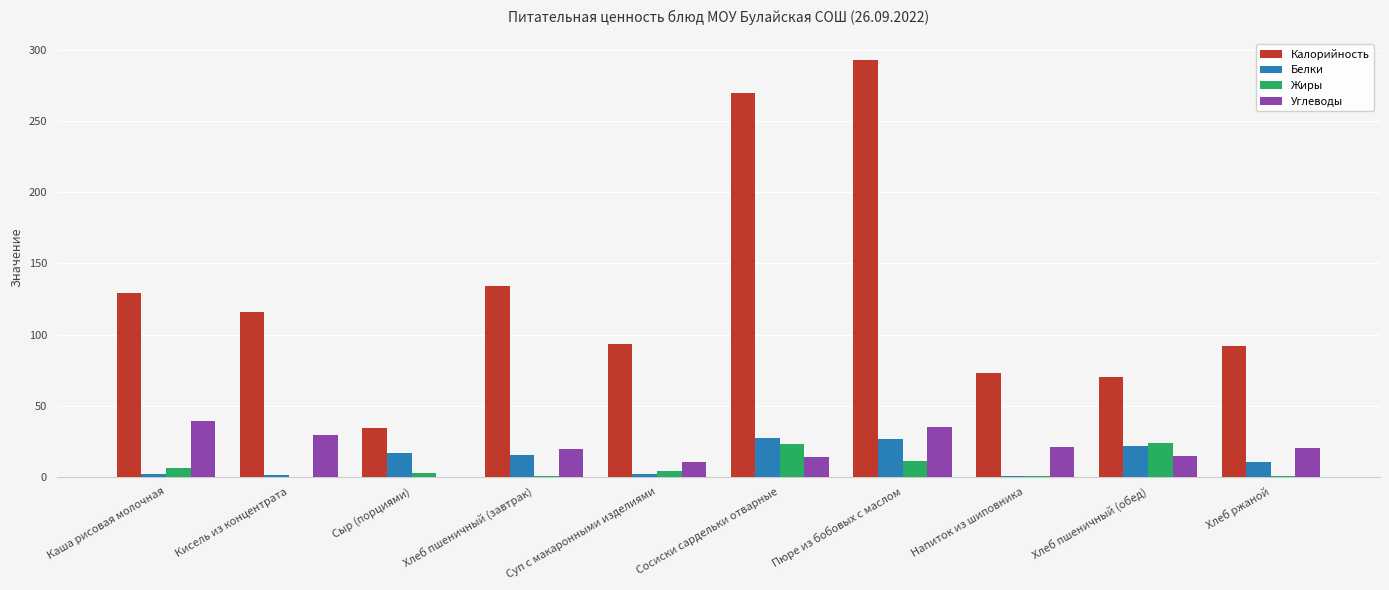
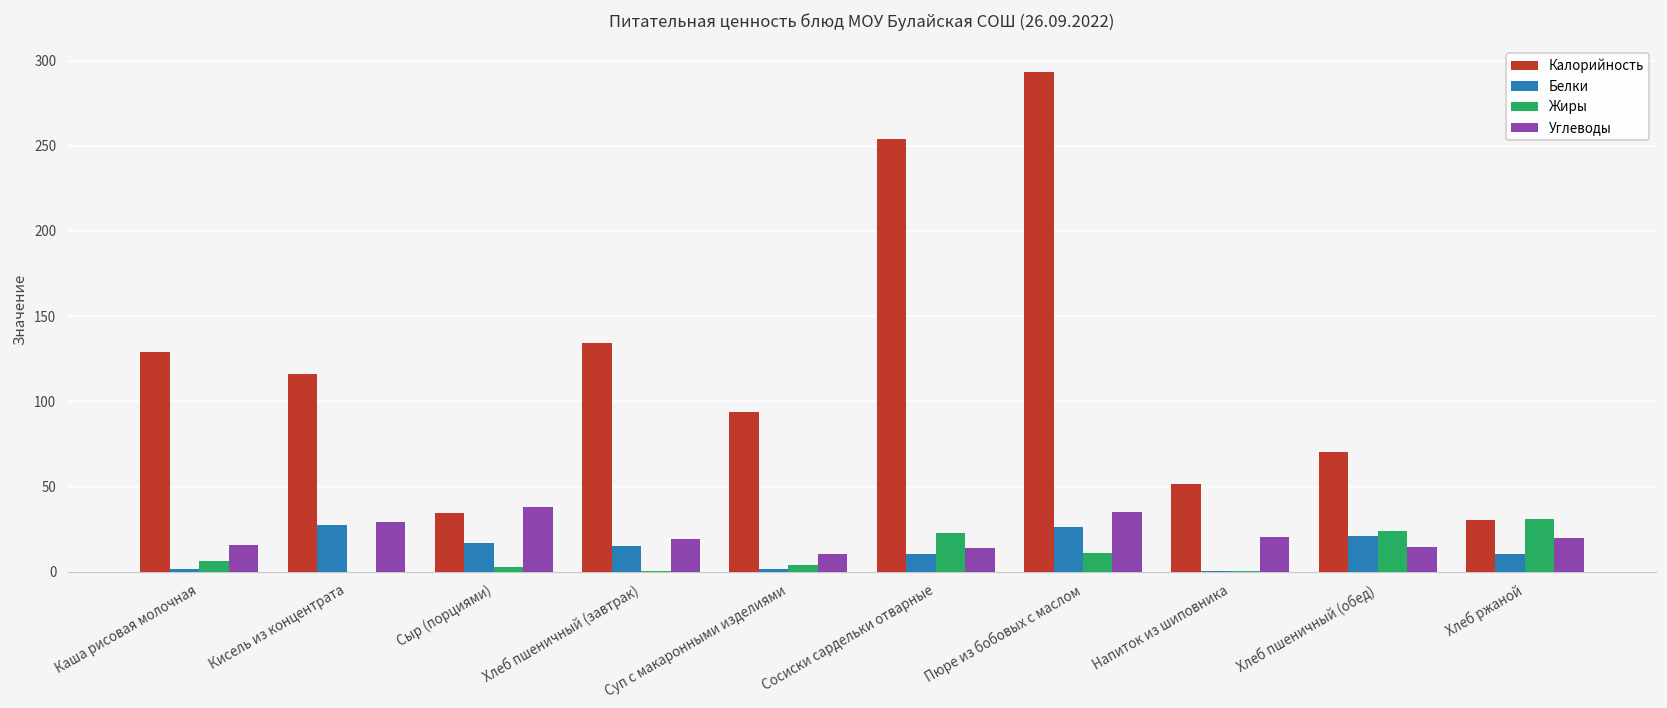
Углеводы, Каша рисовая молочная: 39 -> 16
Белки, Кисель из концентрата: 1 -> 28
Углеводы, Сыр (порциями): 0 -> 38
Калорийность, Сосиски сардельки отварные: 270 -> 254
Белки, Сосиски сардельки отварные: 27 -> 10
Калорийность, Напиток из шиповника: 73 -> 52
Калорийность, Хлеб ржаной: 92 -> 30
Жиры, Хлеб ржаной: 0 -> 31
